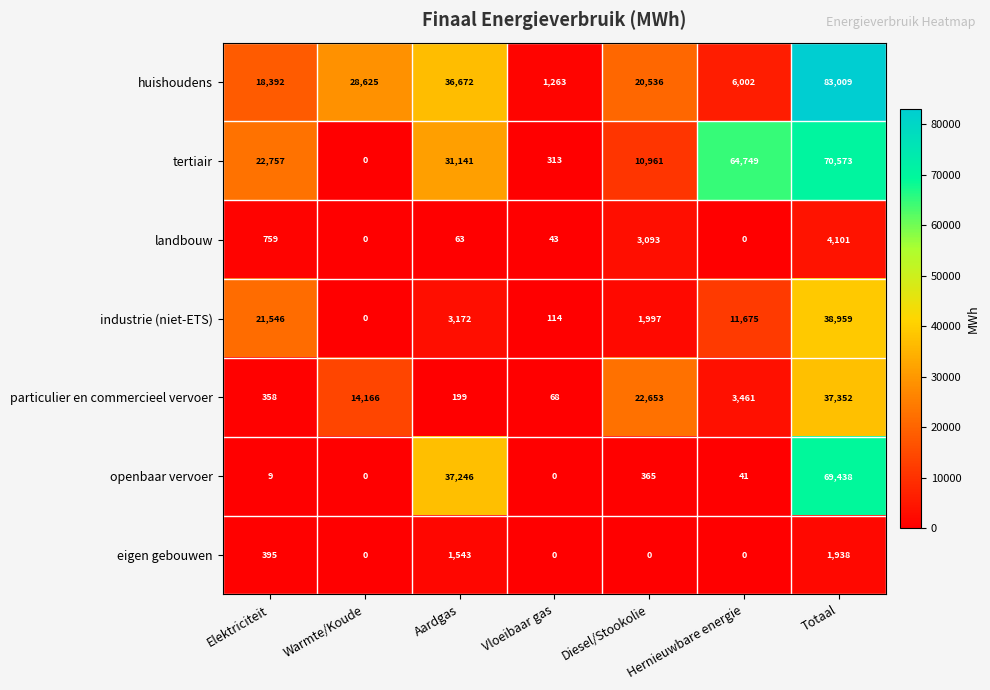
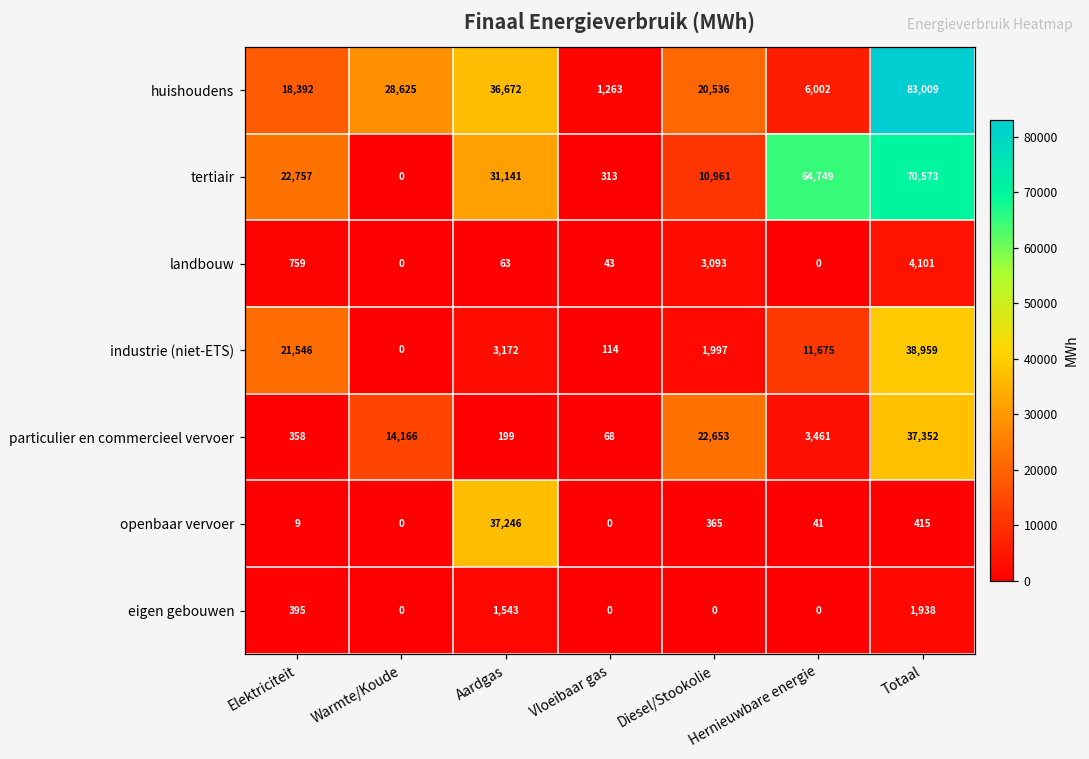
openbaar vervoer, Totaal: 69,438 -> 415
